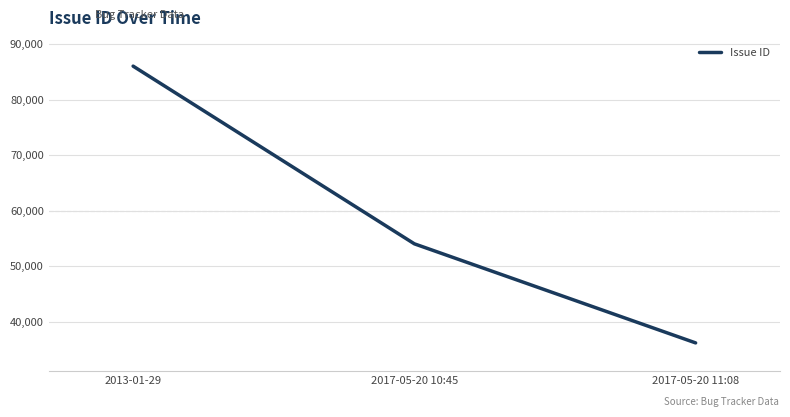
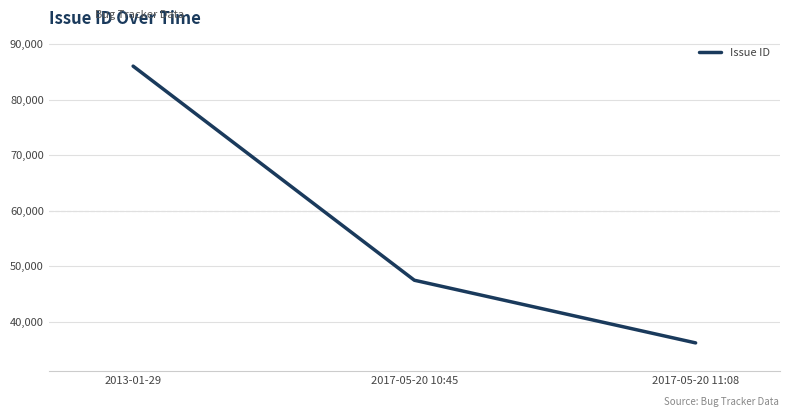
2017-05-20 10:45: 54,000 -> 47,000
